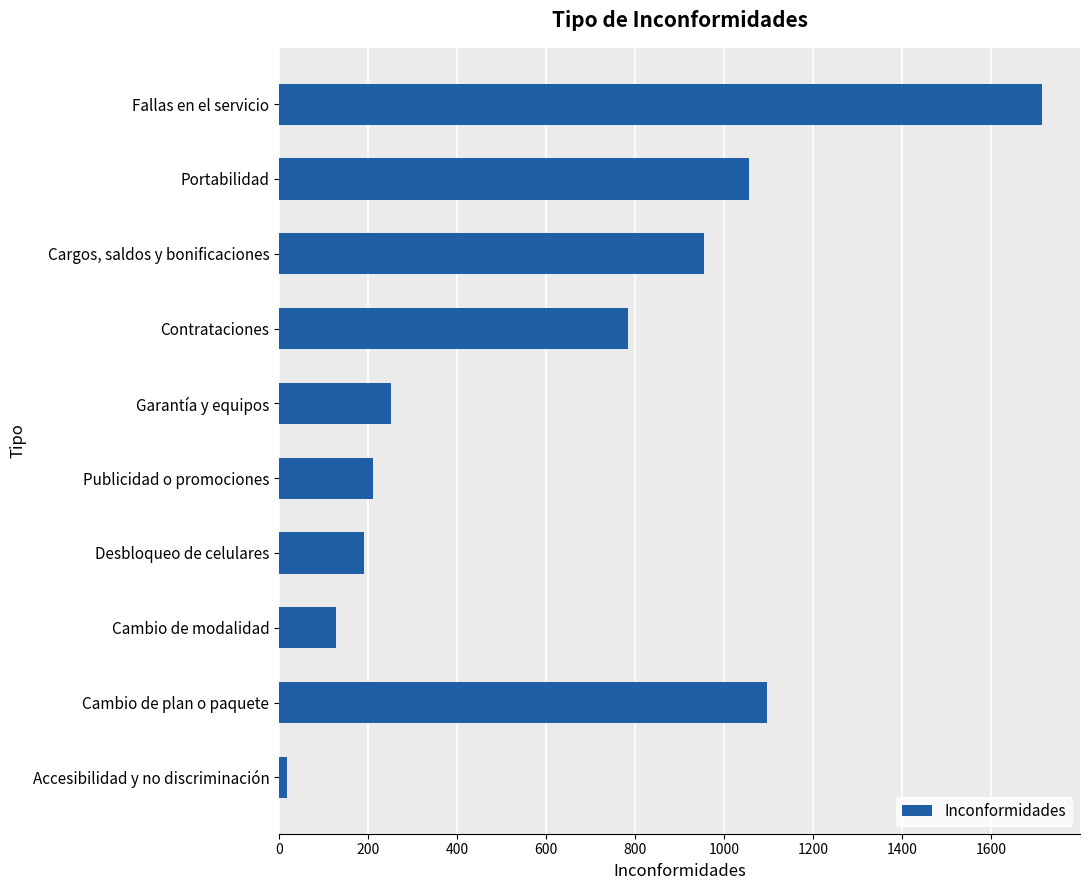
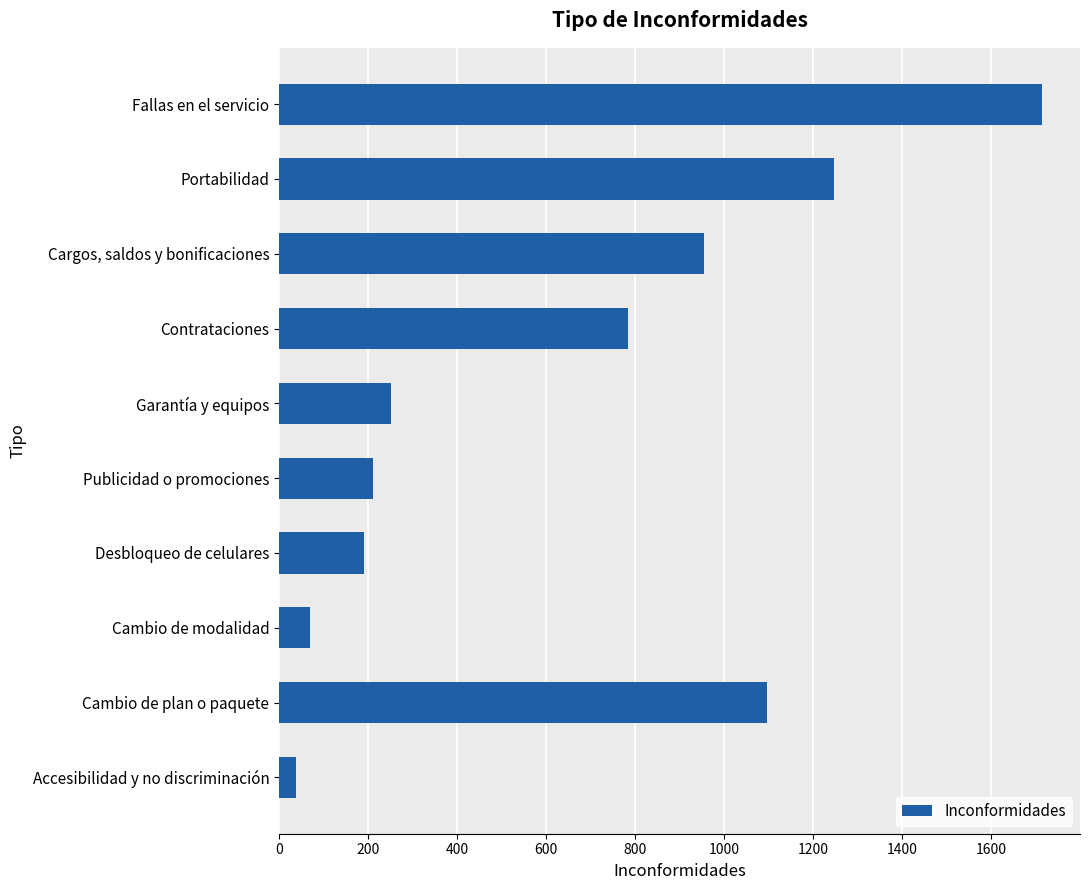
Portabilidad: 1060 -> 1250
Cambio de modalidad: 130 -> 70
Accesibilidad y no discriminación: 20 -> 40
